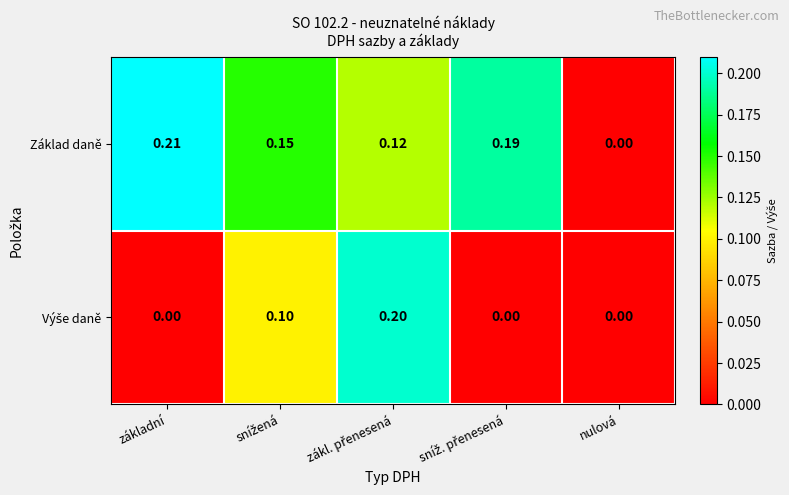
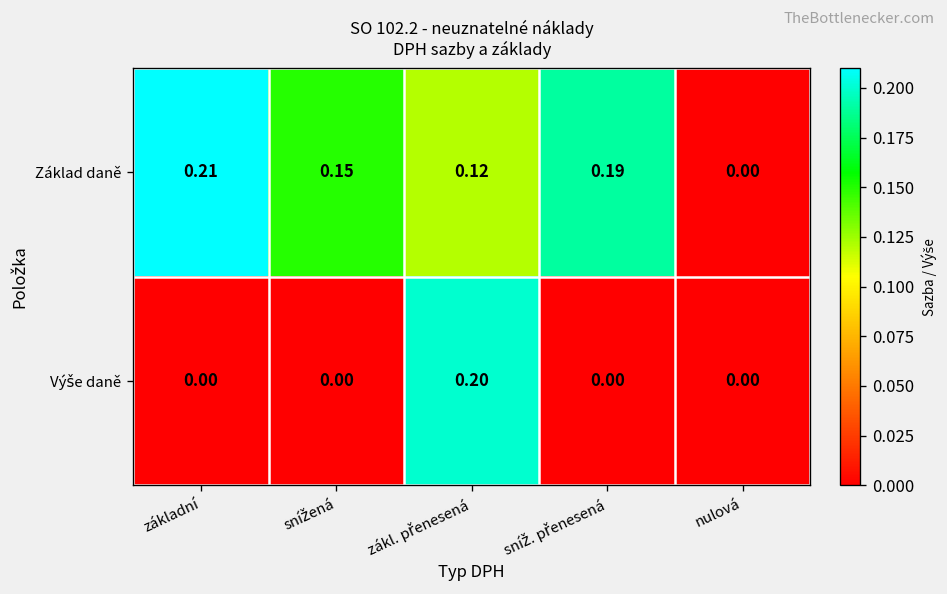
Výše daně, snížená: 0.10 -> 0.00
